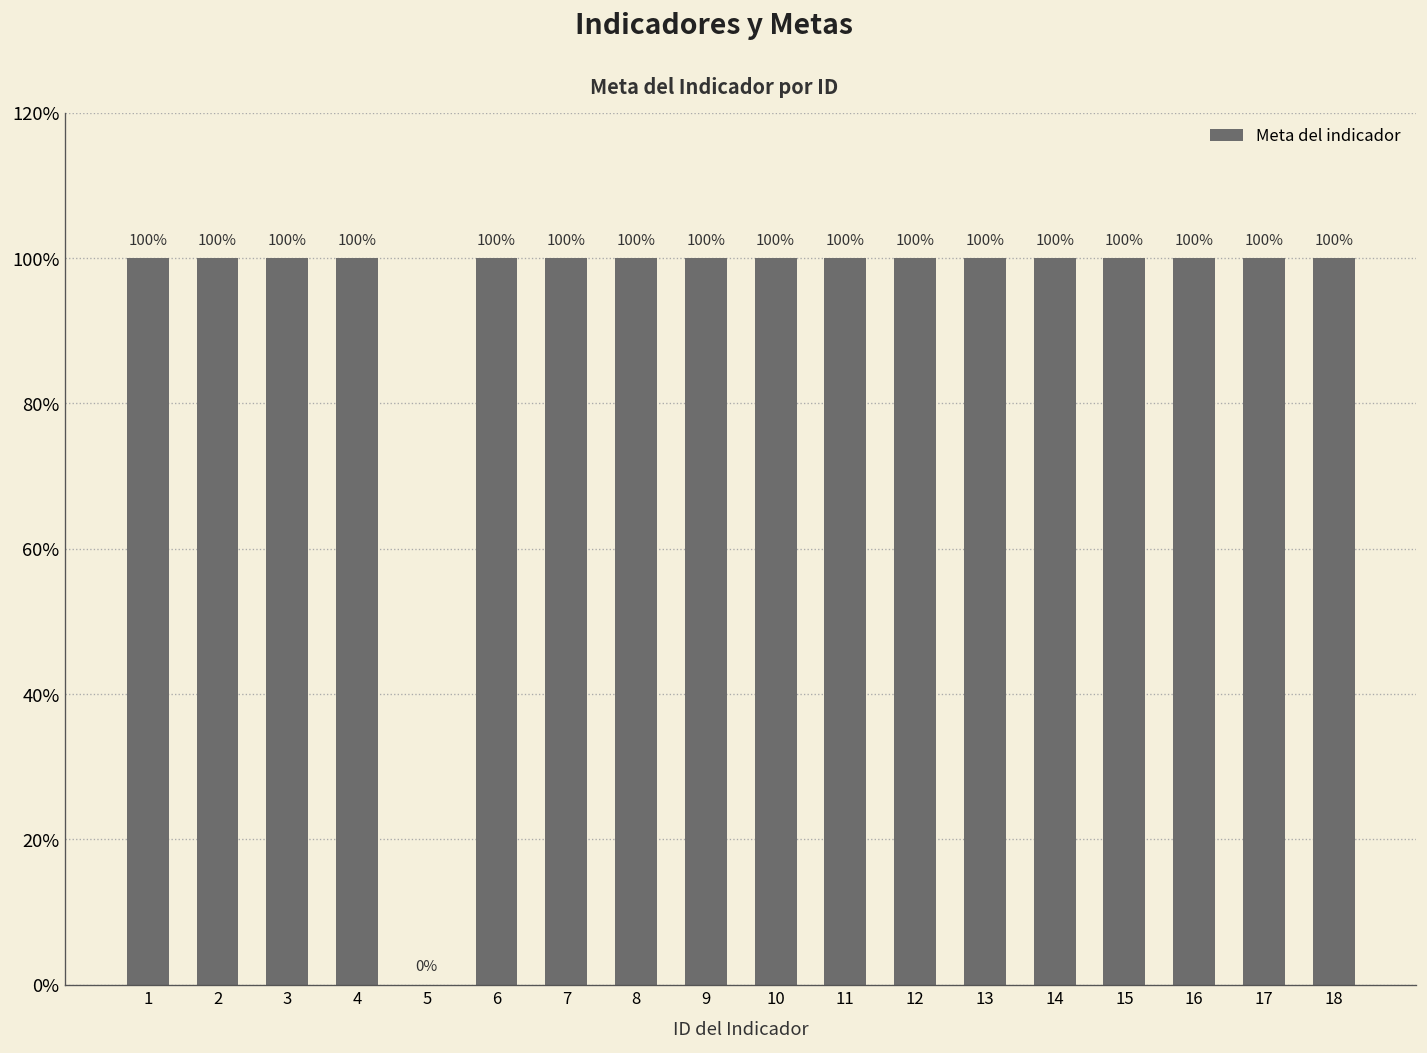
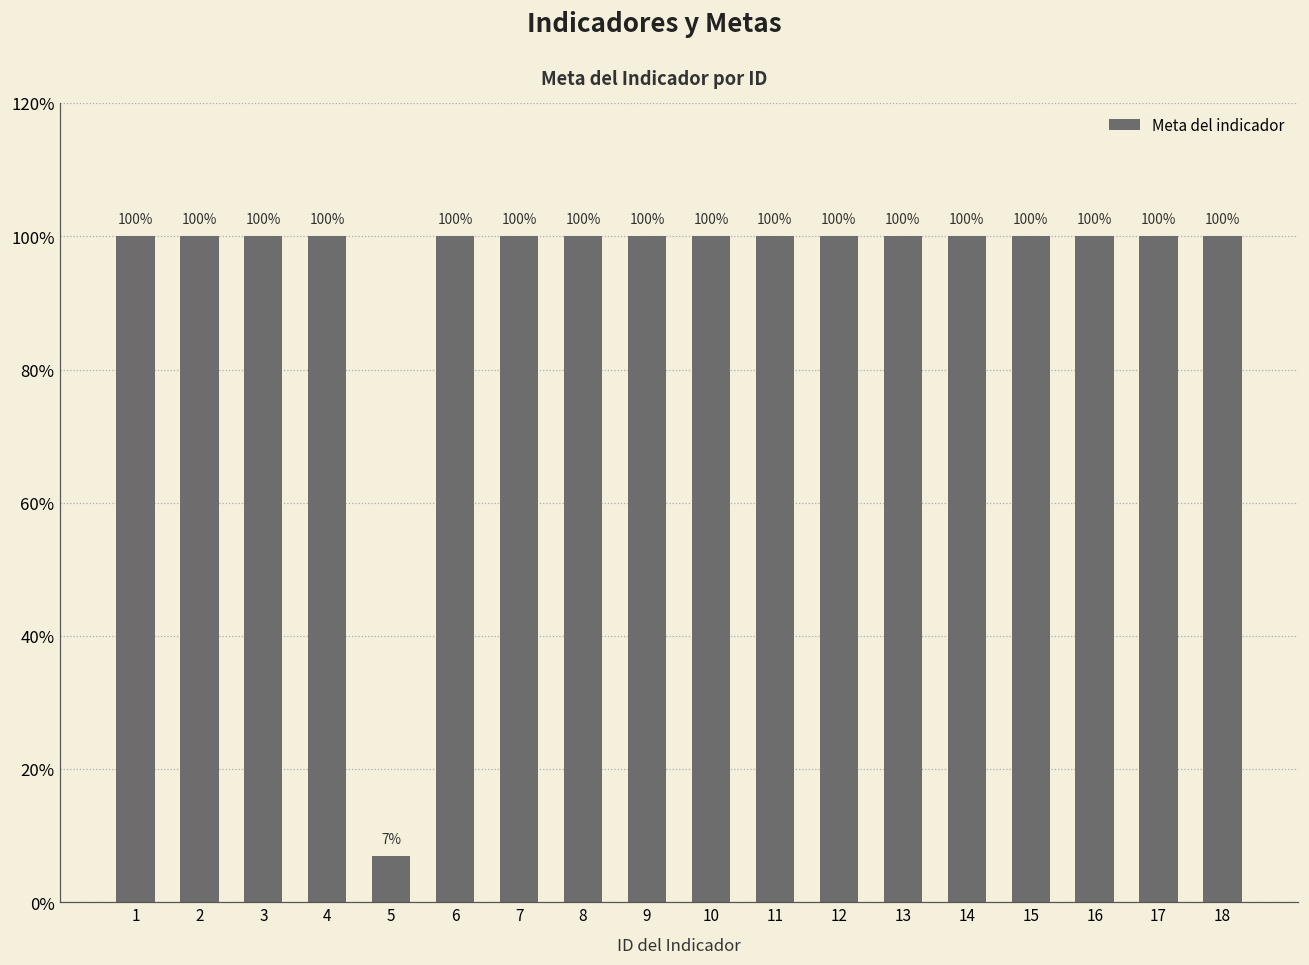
5: 0% -> 7%
